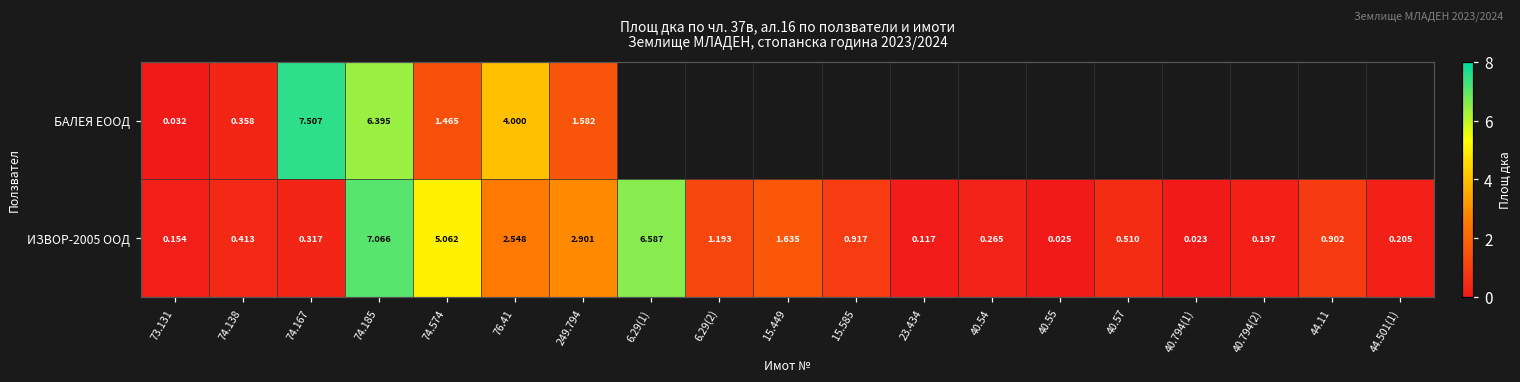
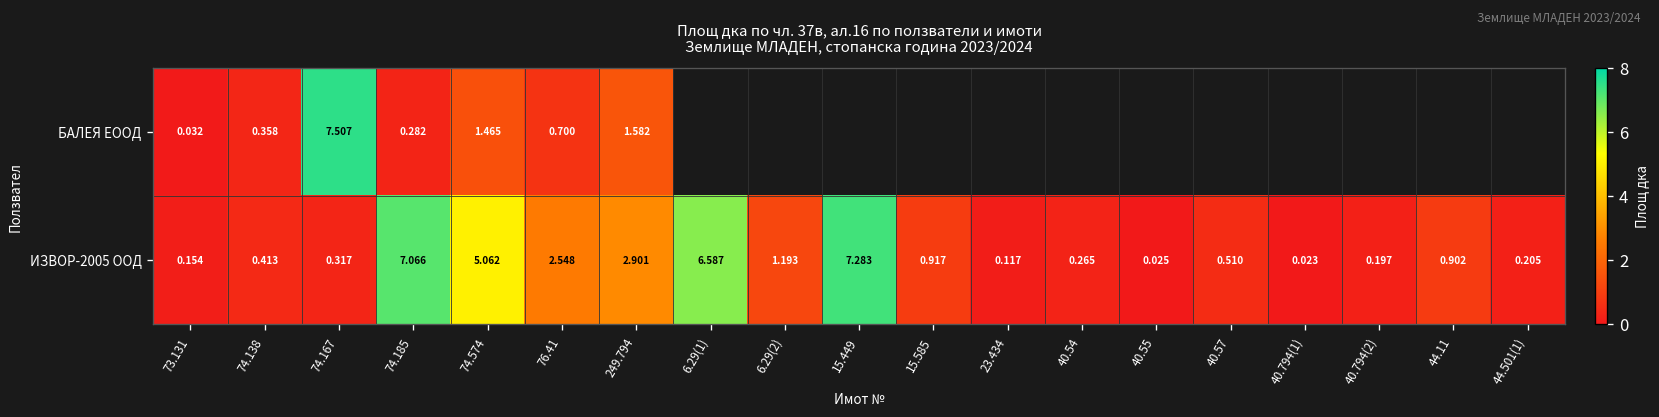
БАЛЕЯ ЕООД, 74.185: 6.395 -> 0.282
БАЛЕЯ ЕООД, 76.41: 4.000 -> 0.700
ИЗВОР-2005 ООД, 15.449: 1.635 -> 7.283
